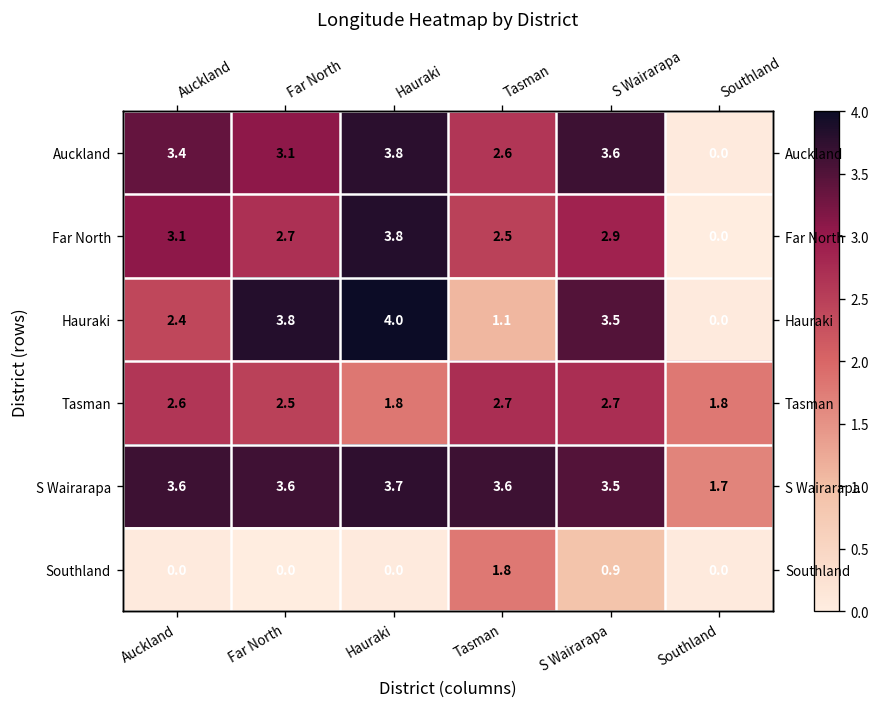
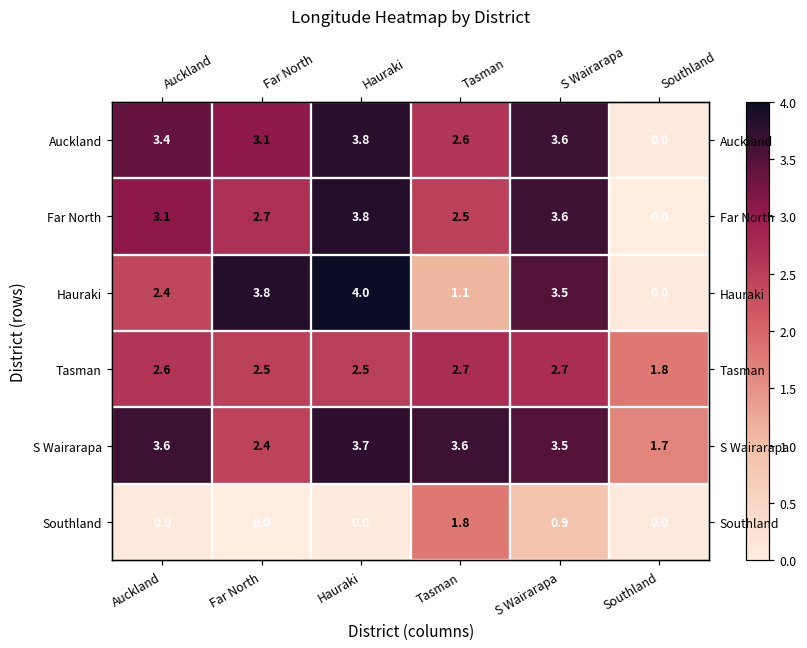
Far North, S Wairarapa: 2.9 -> 3.6
Tasman, Hauraki: 1.8 -> 2.5
S Wairarapa, Far North: 3.6 -> 2.4
